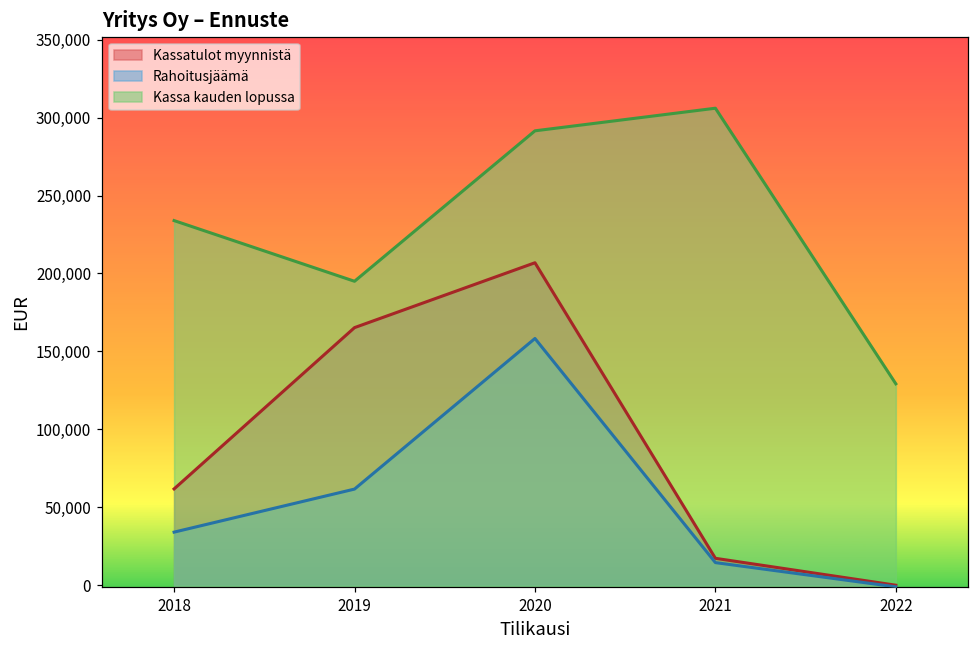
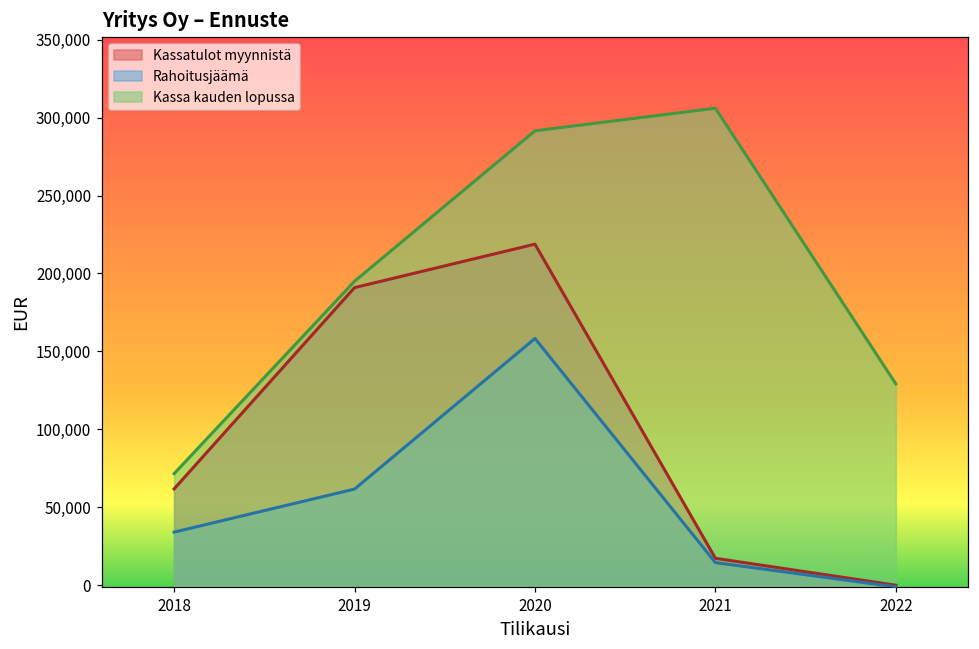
Kassa kauden lopussa, 2018: 234,000 -> 72,000
Kassatulot myynnistä, 2019: 165,000 -> 191,000
Kassatulot myynnistä, 2020: 207,000 -> 219,000
